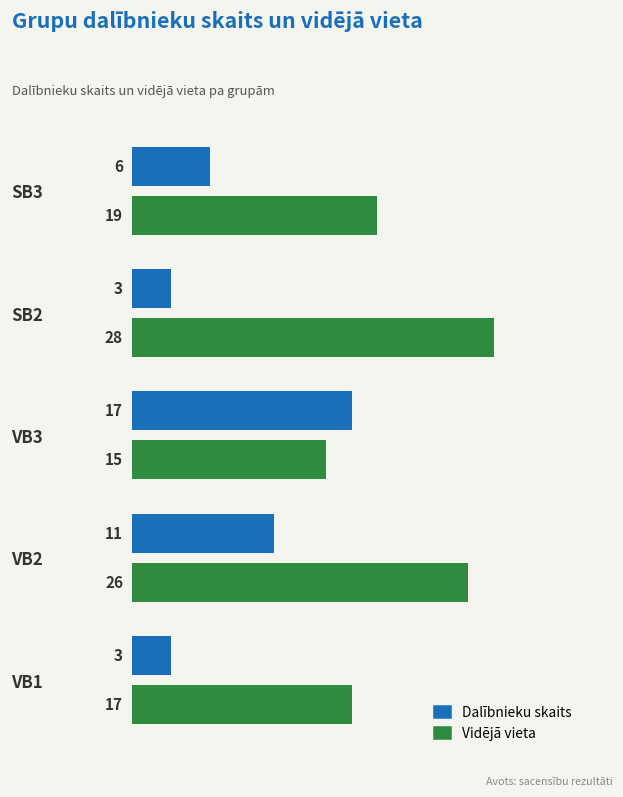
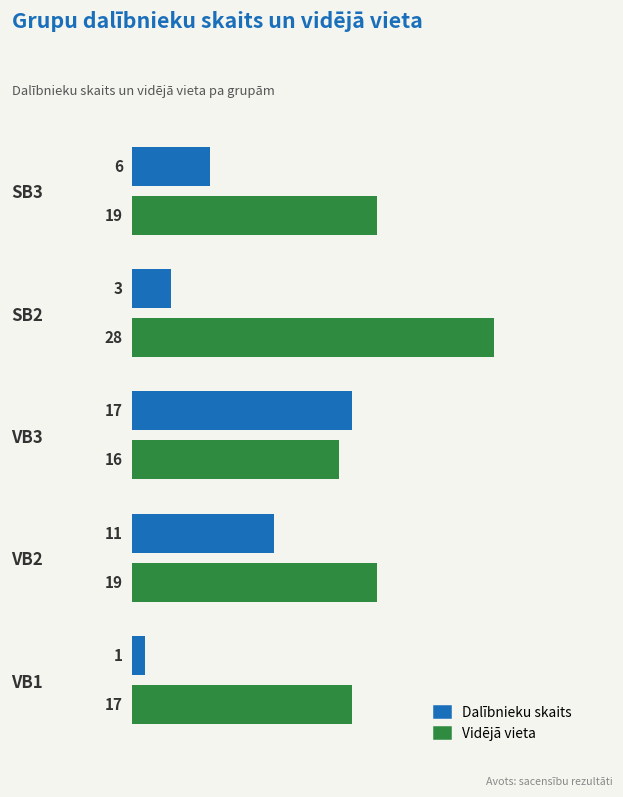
Vidējā vieta, VB3: 15 -> 16
Vidējā vieta, VB2: 26 -> 19
Dalībnieku skaits, VB1: 3 -> 1
